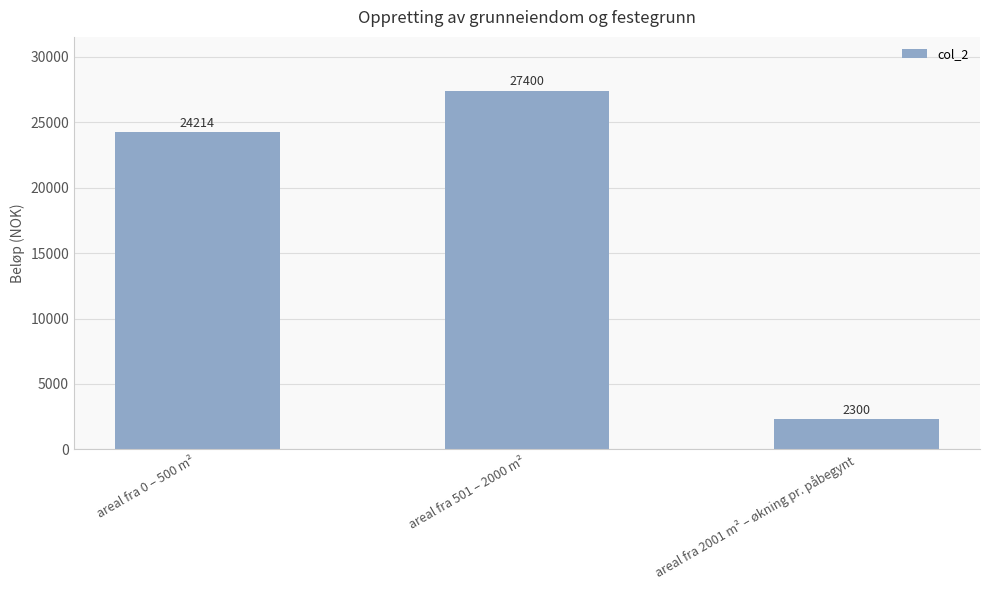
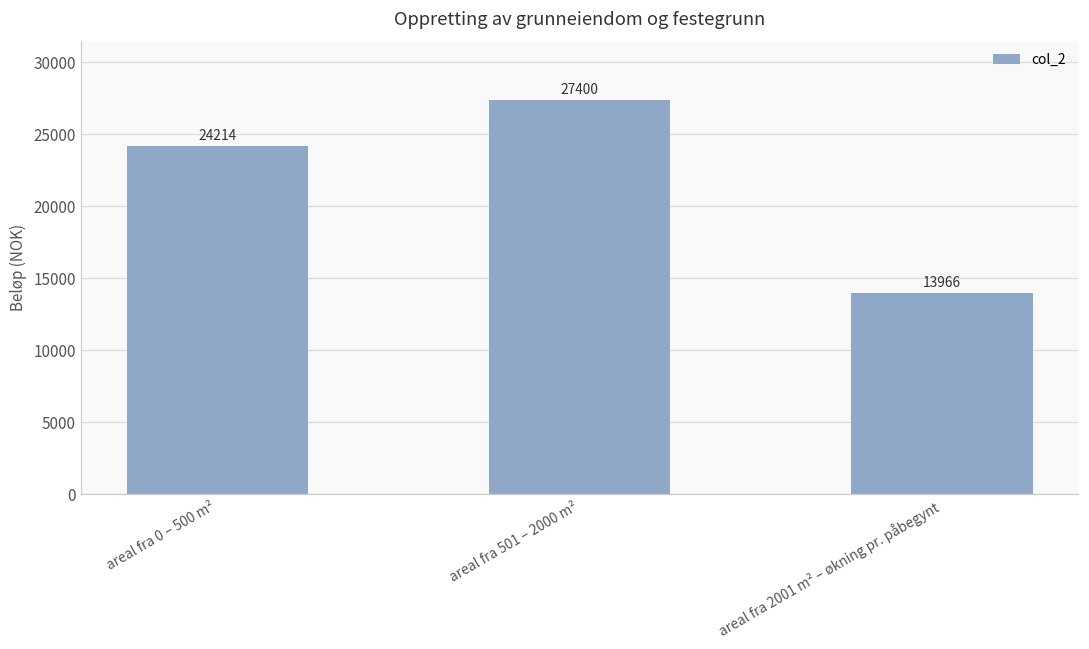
areal fra 2001 m² – økning pr. påbegynt: 2300 -> 13966
